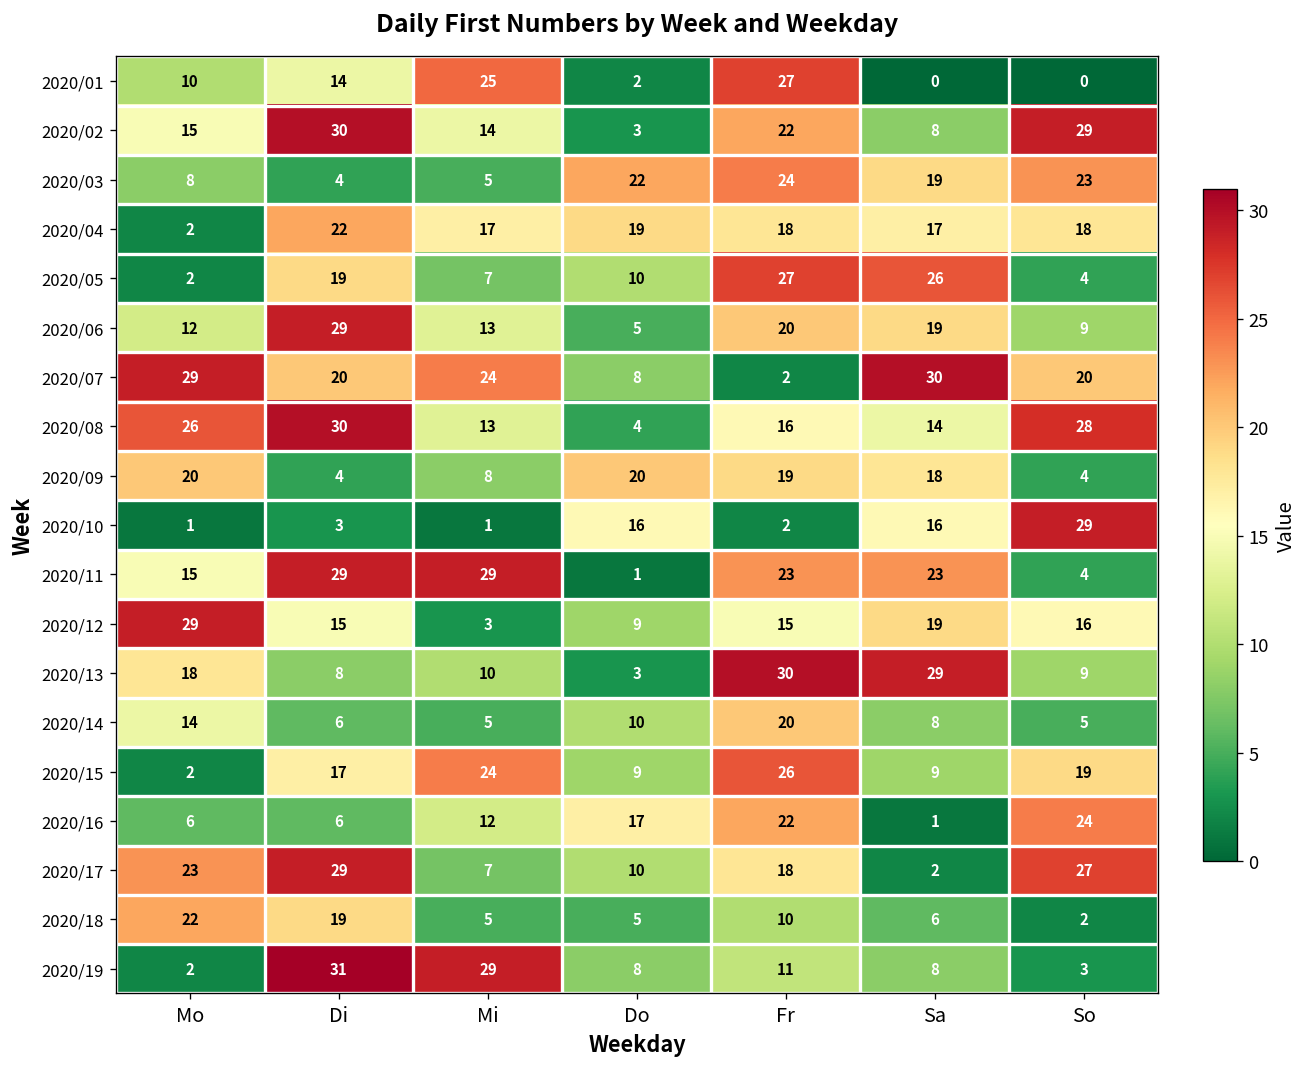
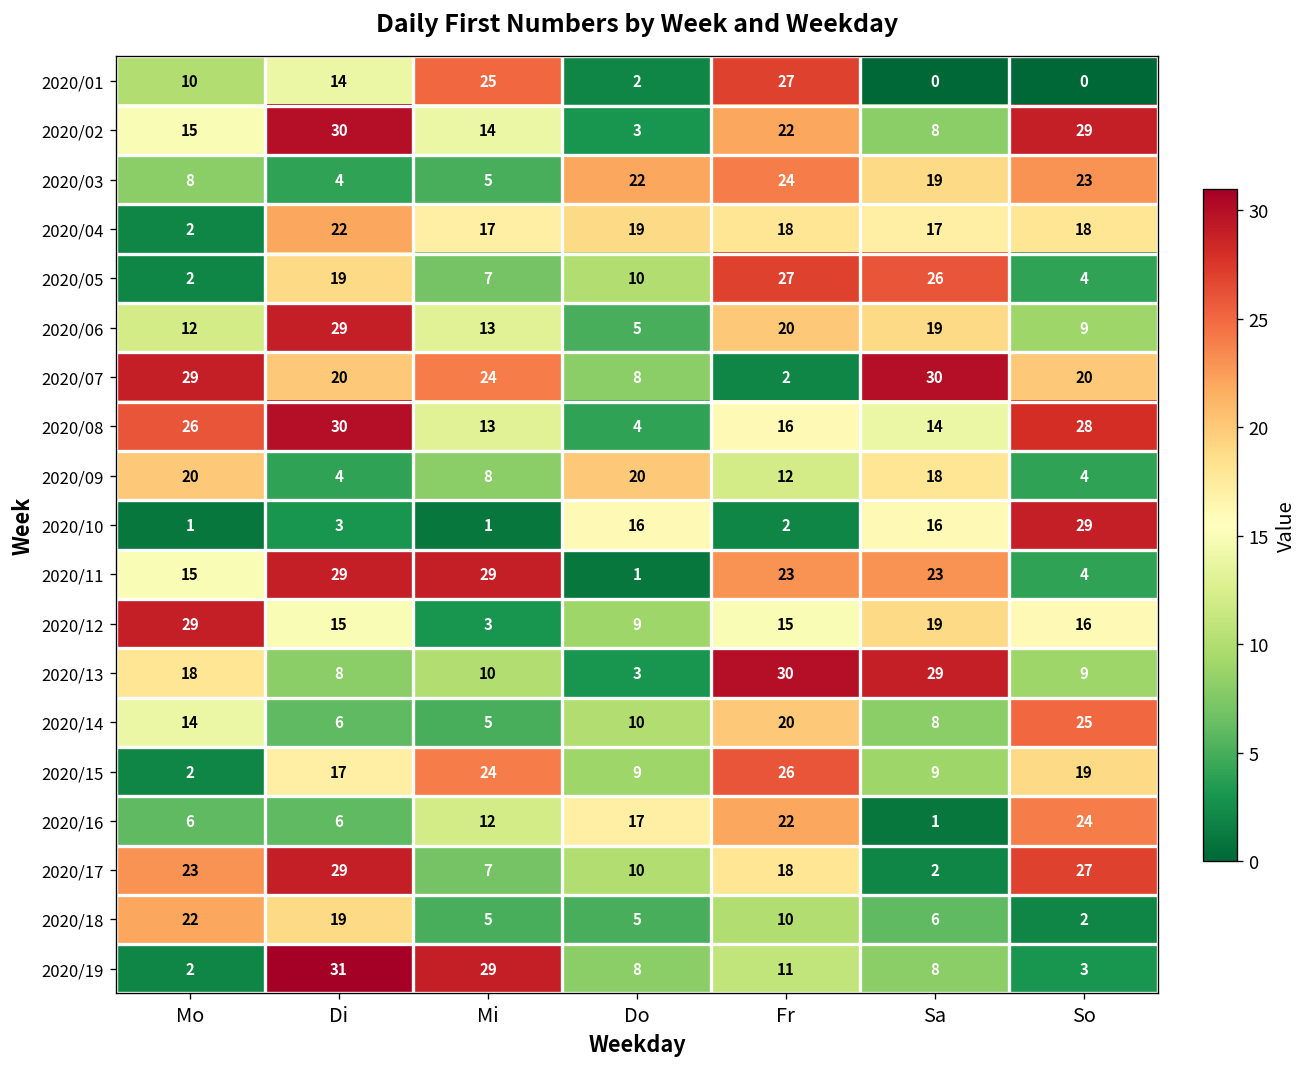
2020/09, Fr: 19 -> 12
2020/14, So: 5 -> 25
